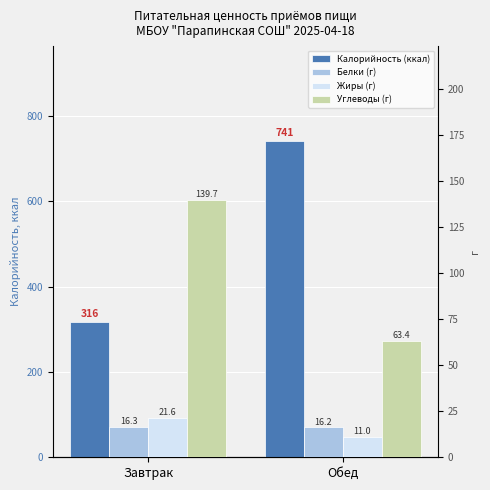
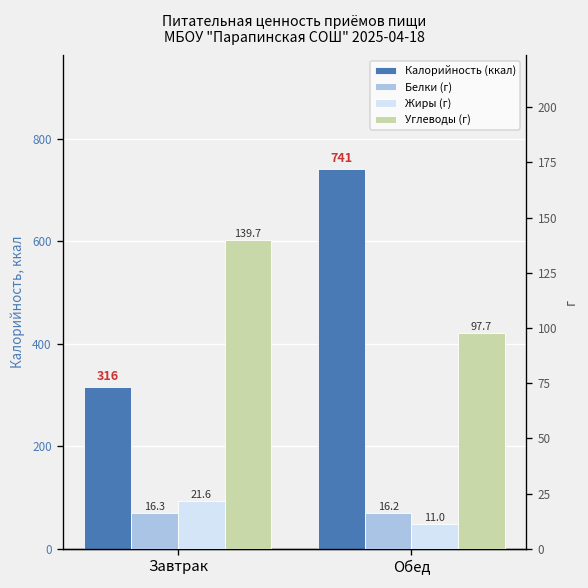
Углеводы (г), Обед: 63.4 -> 97.7
